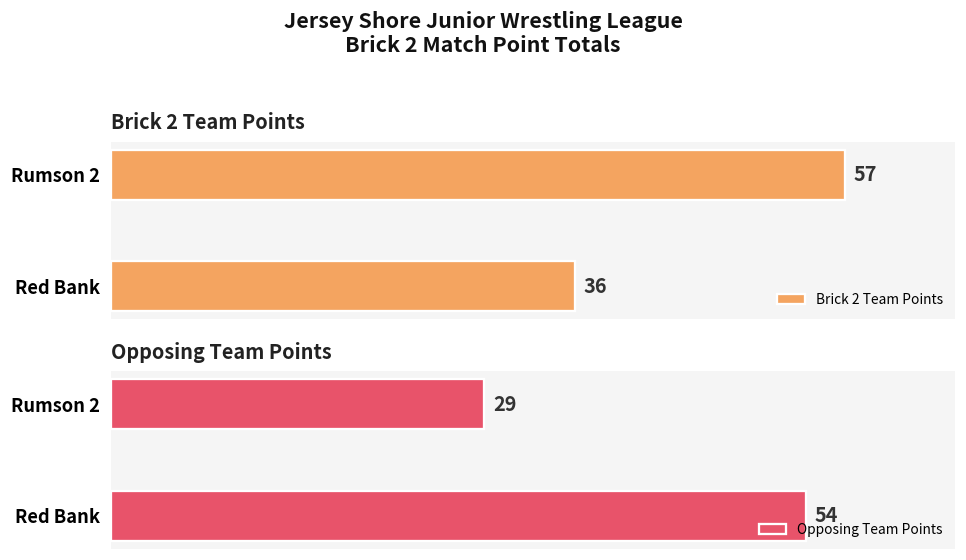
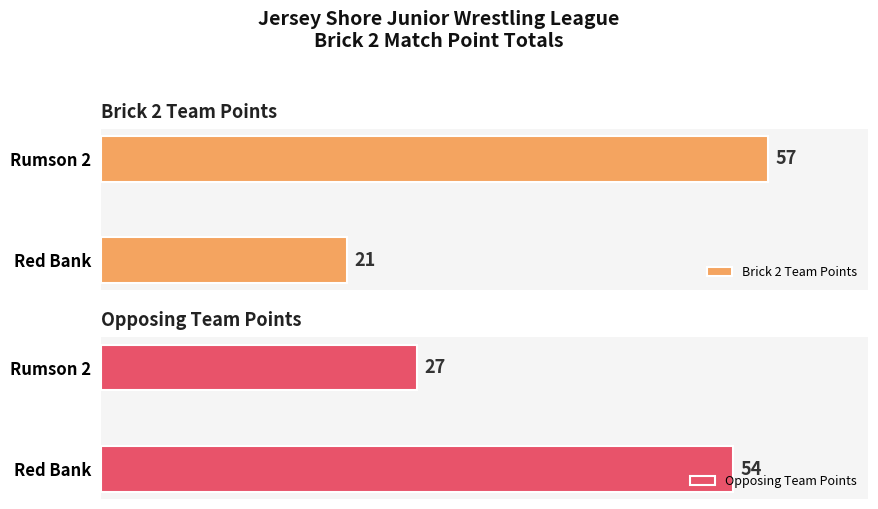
Brick 2 Team Points, Red Bank: 36 -> 21
Opposing Team Points, Rumson 2: 29 -> 27
